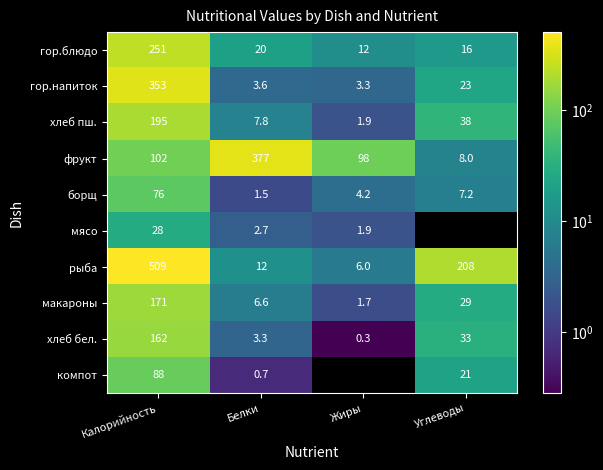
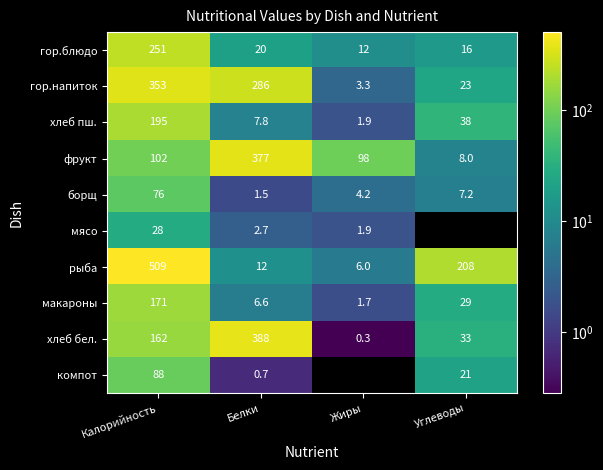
гор.напиток, Белки: 3.6 -> 286
хлеб бел., Белки: 3.3 -> 388
